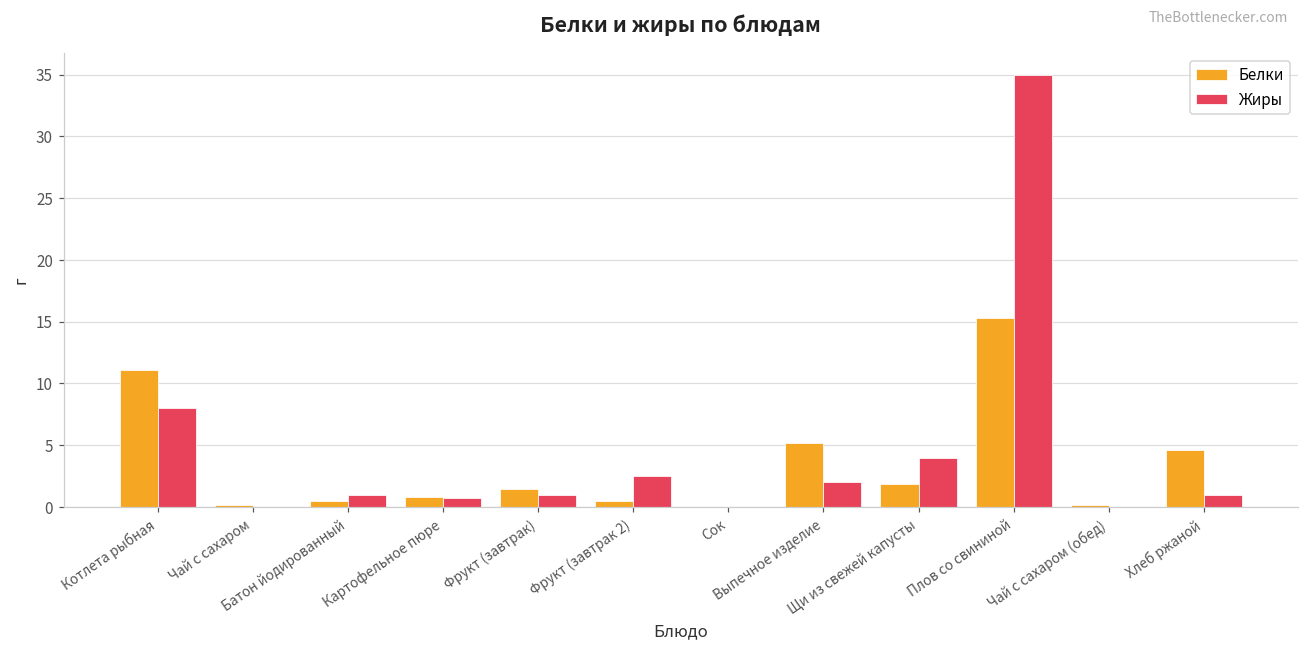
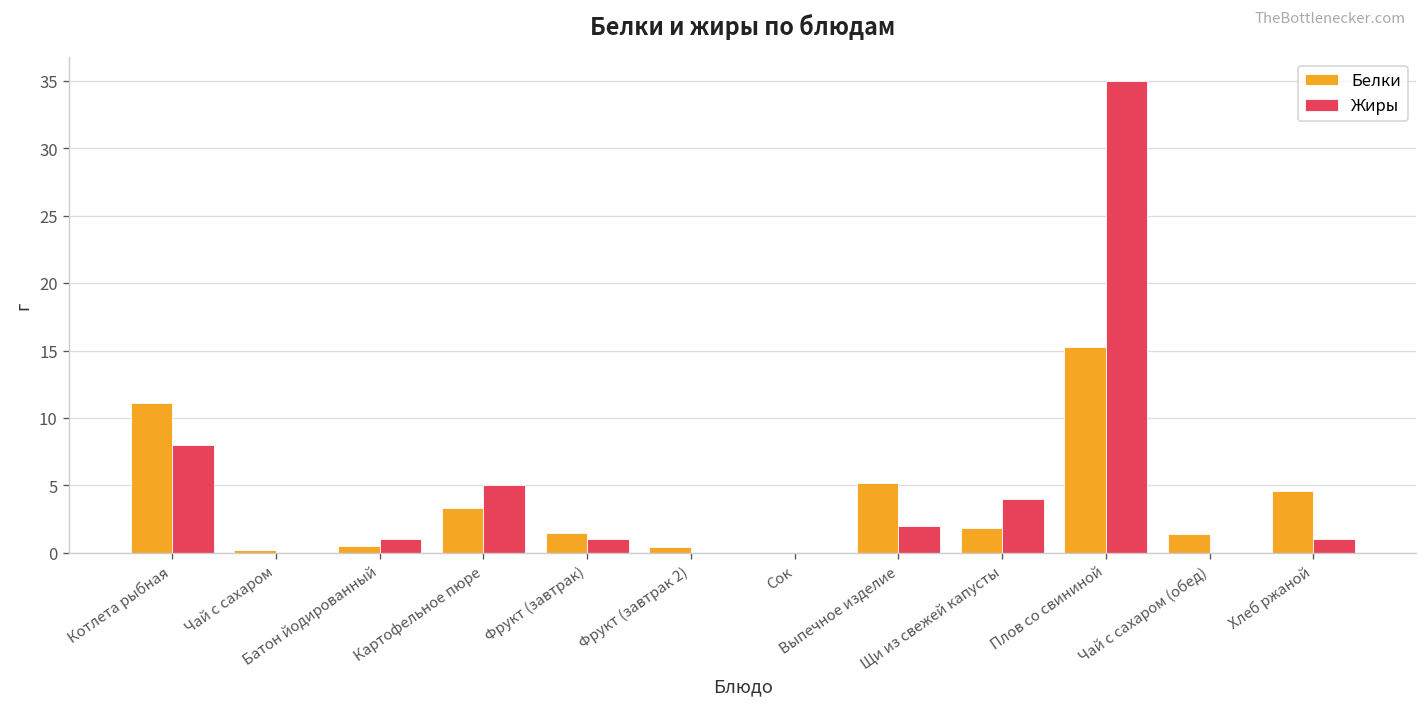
Белки, Картофельное пюре: 0.8 -> 3.3
Жиры, Картофельное пюре: 0.7 -> 5.0
Жиры, Фрукт (завтрак 2): 2.5 -> 0.0
Белки, Чай с сахаром (обед): 0.2 -> 1.4
